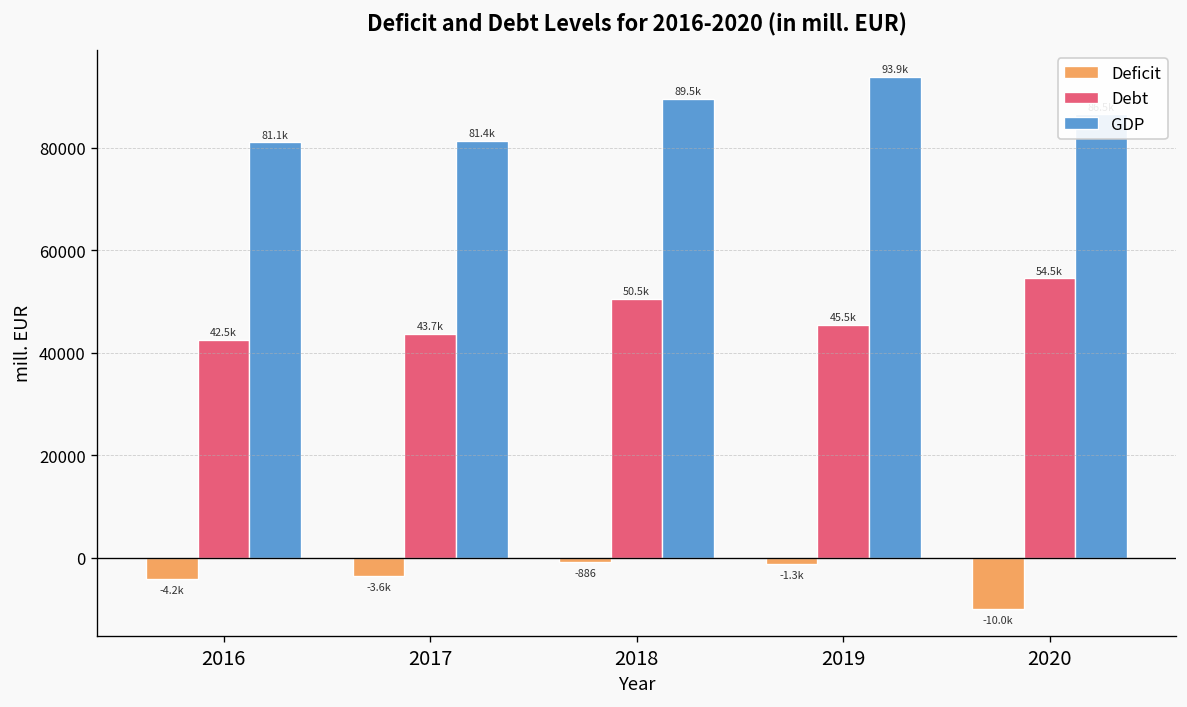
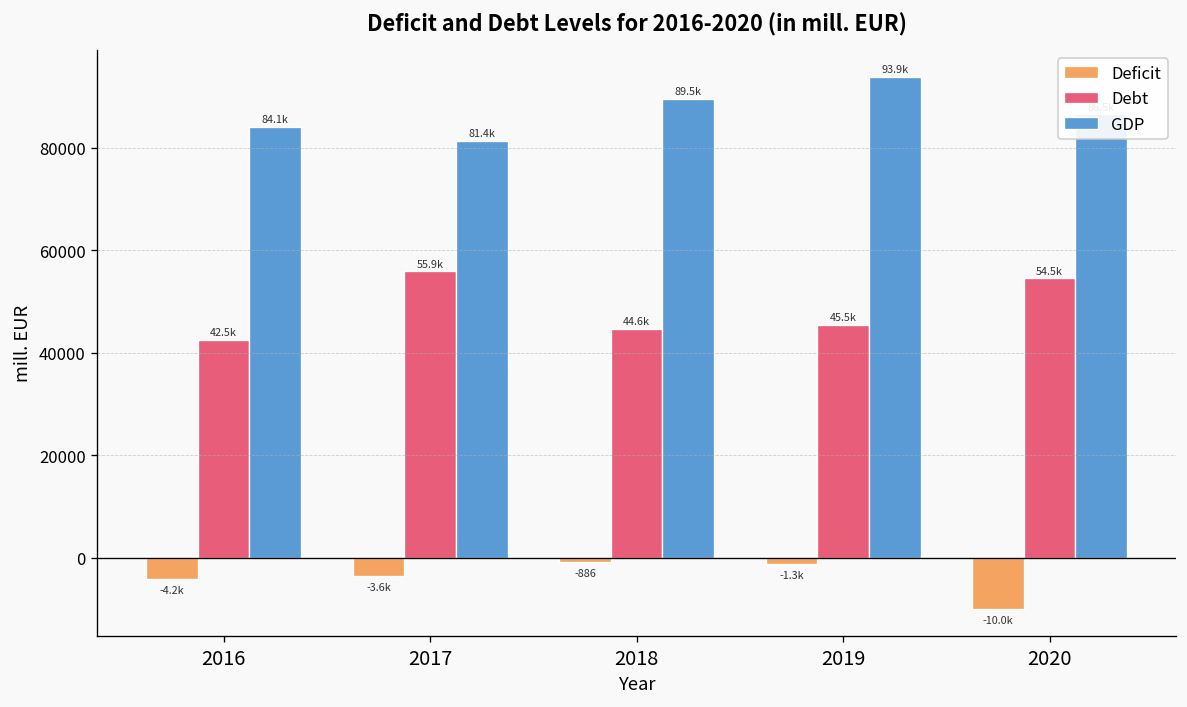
GDP, 2016: 81.1k -> 84.1k
Debt, 2017: 43.7k -> 55.9k
Debt, 2018: 50.5k -> 44.6k
